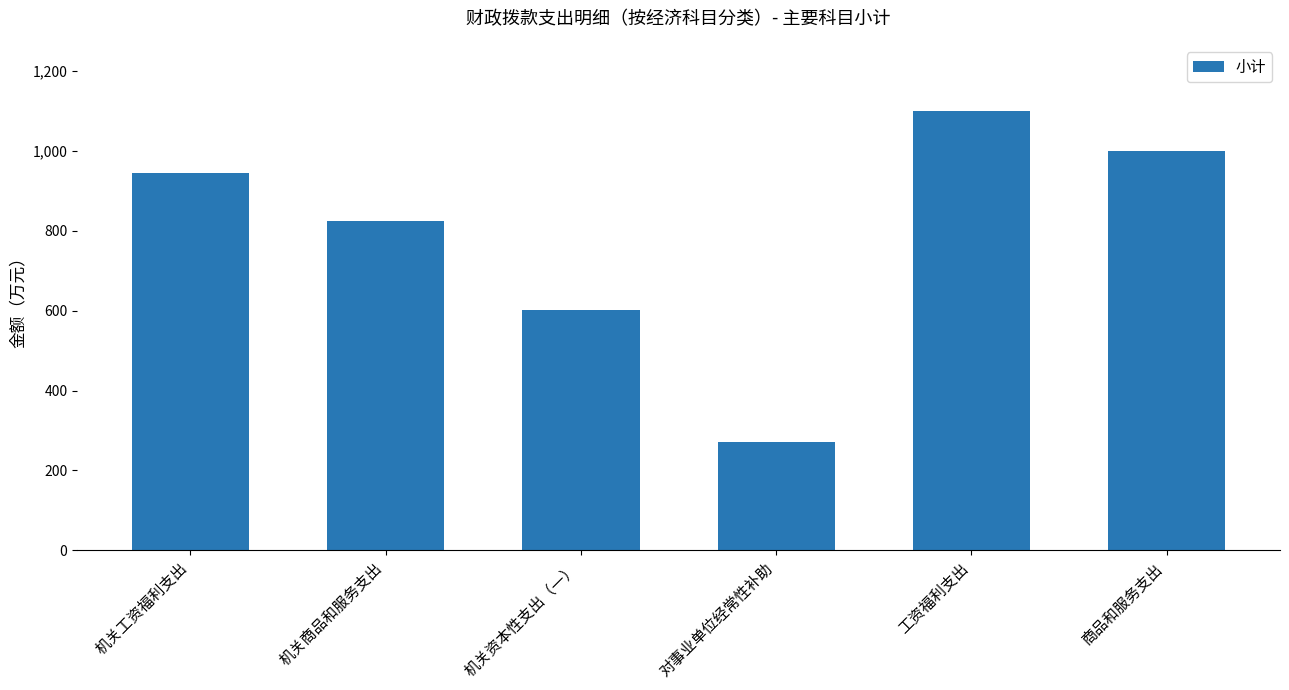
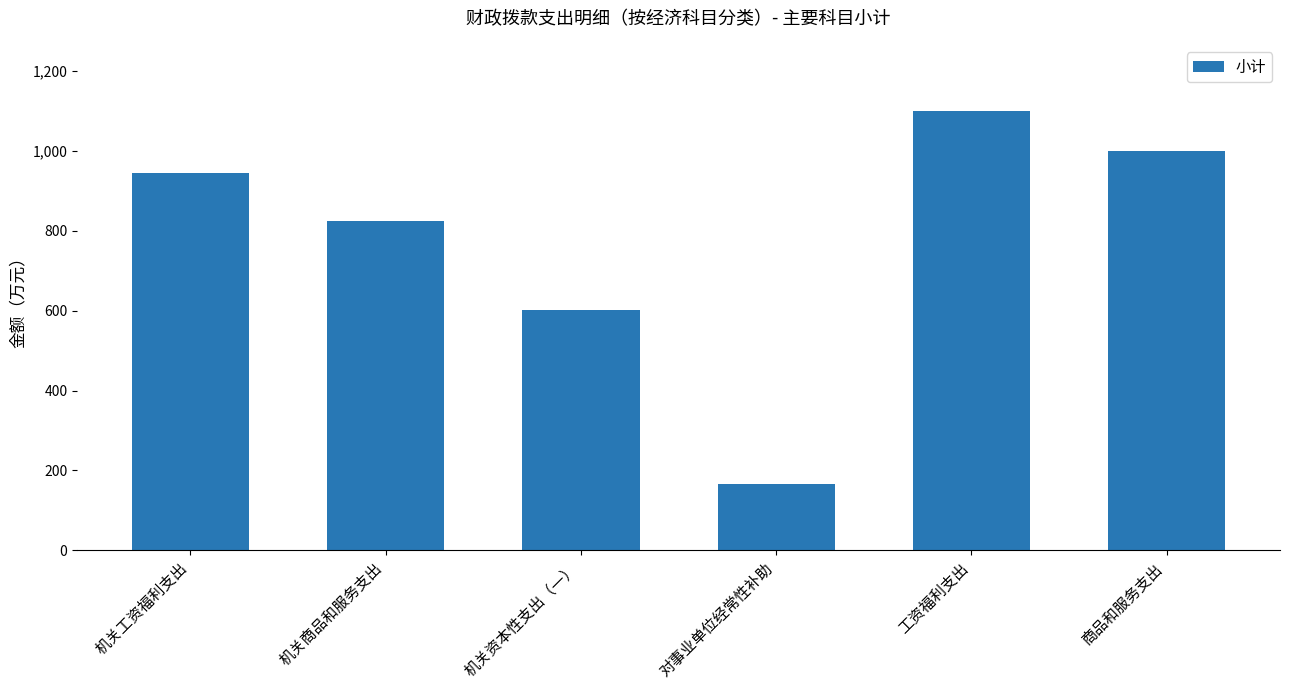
对事业单位经常性补助: 270 -> 170
